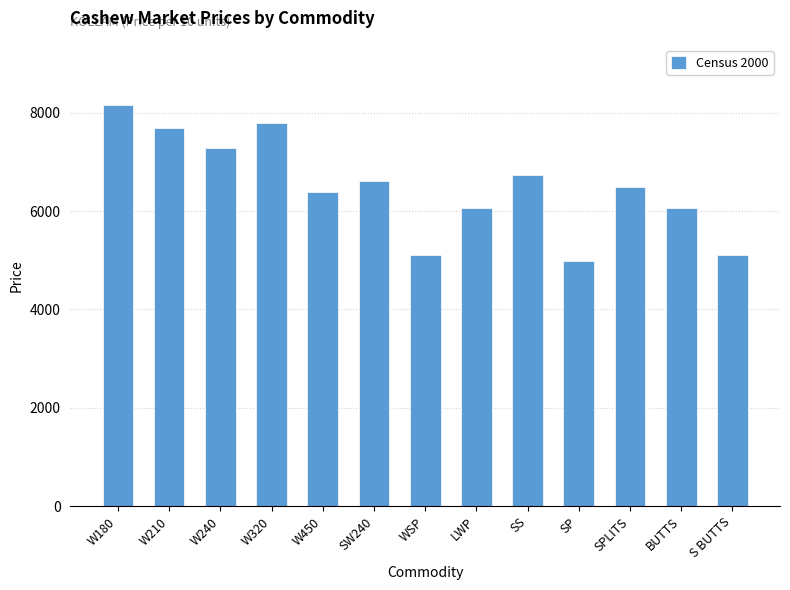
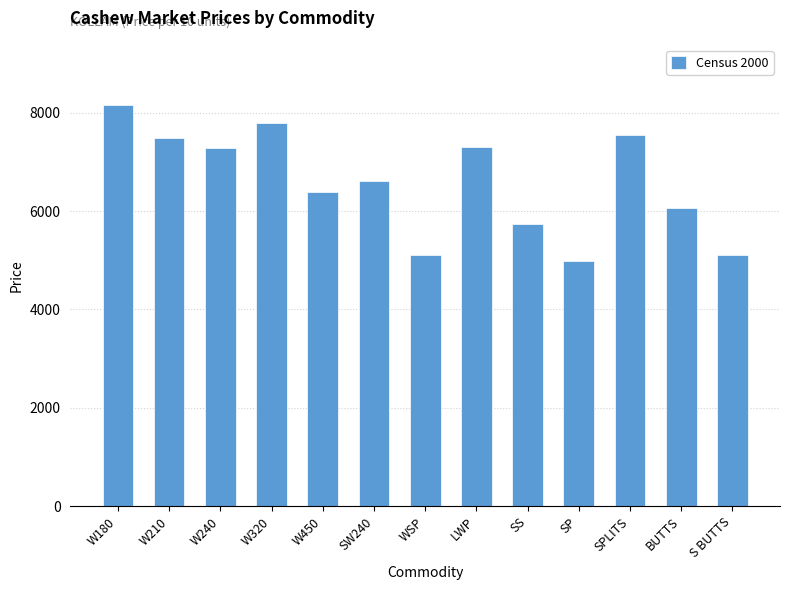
W210: 7700 -> 7500
LWP: 6100 -> 7300
SS: 6700 -> 5700
SPLITS: 6500 -> 7600
